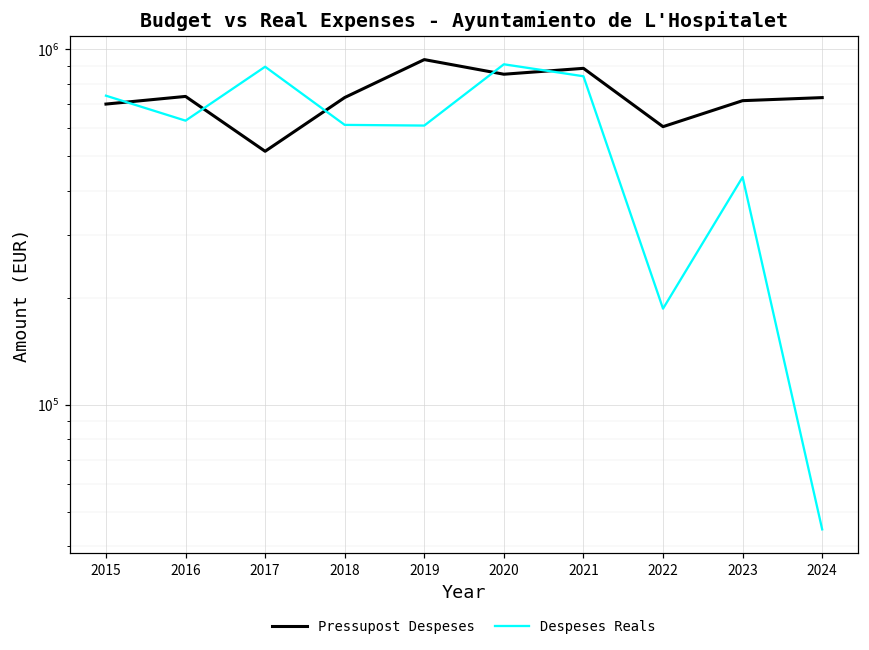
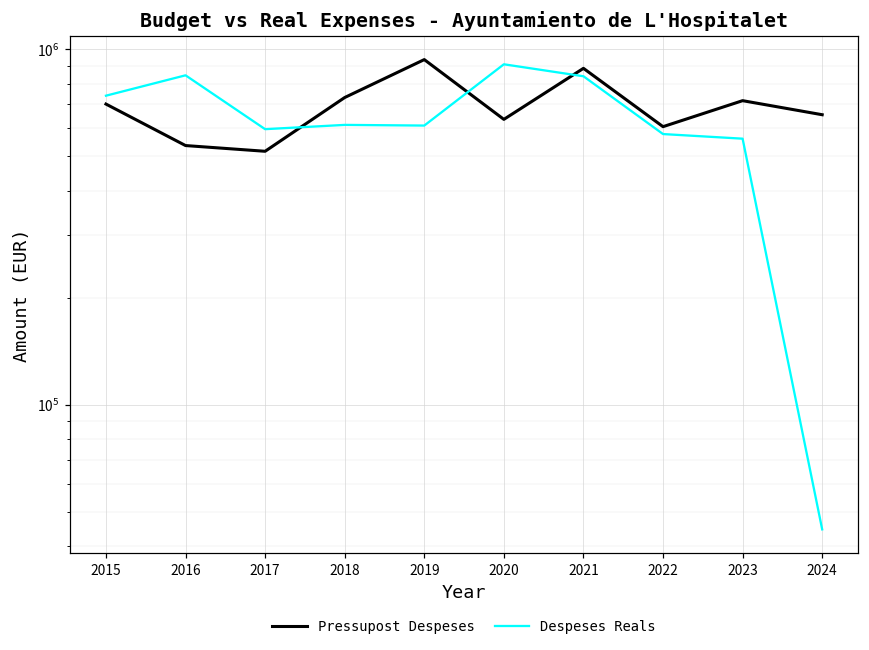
Pressupost Despeses, 2016: 740000 -> 540000
Despeses Reals, 2016: 630000 -> 850000
Despeses Reals, 2017: 890000 -> 600000
Pressupost Despeses, 2020: 850000 -> 640000
Despeses Reals, 2022: 190000 -> 580000
Despeses Reals, 2023: 440000 -> 560000
Pressupost Despeses, 2024: 730000 -> 650000
